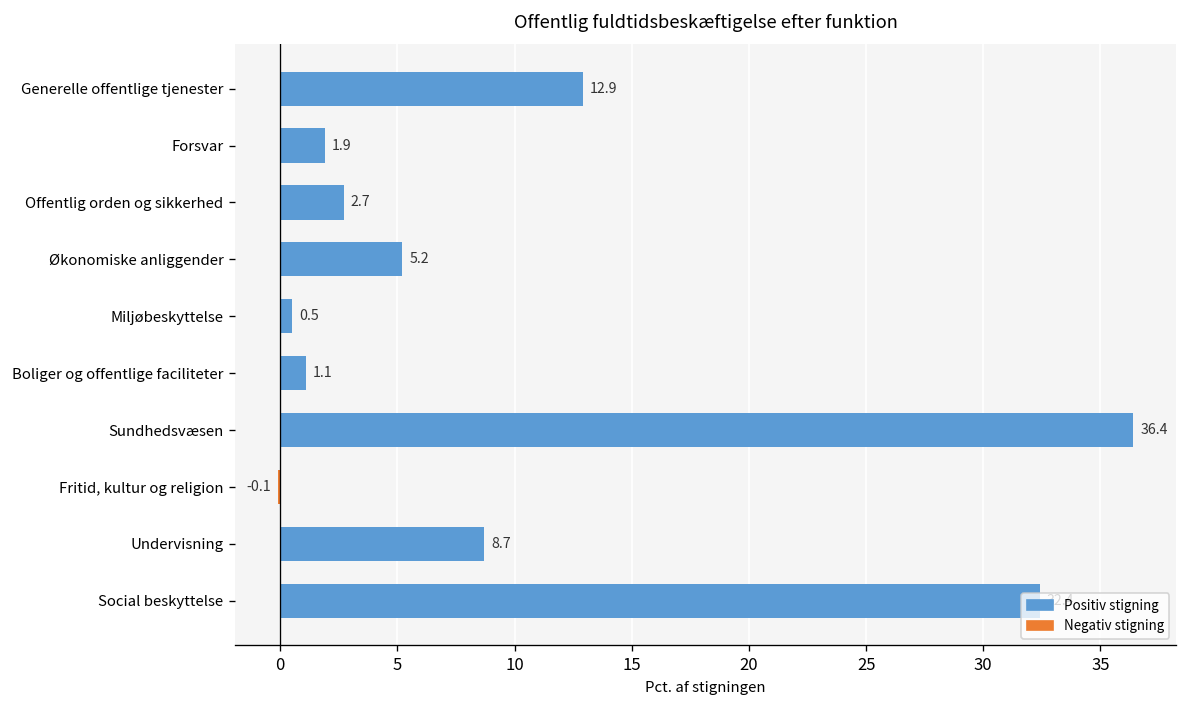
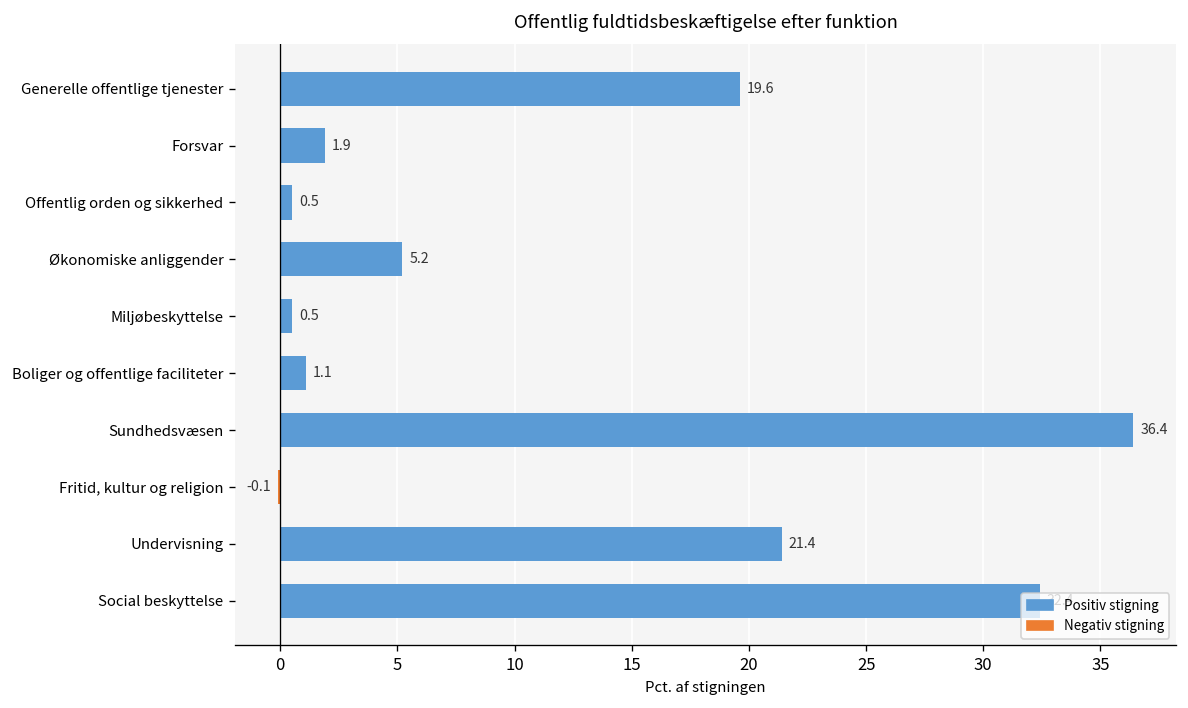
Generelle offentlige tjenester: 12.9 -> 19.6
Offentlig orden og sikkerhed: 2.7 -> 0.5
Undervisning: 8.7 -> 21.4
